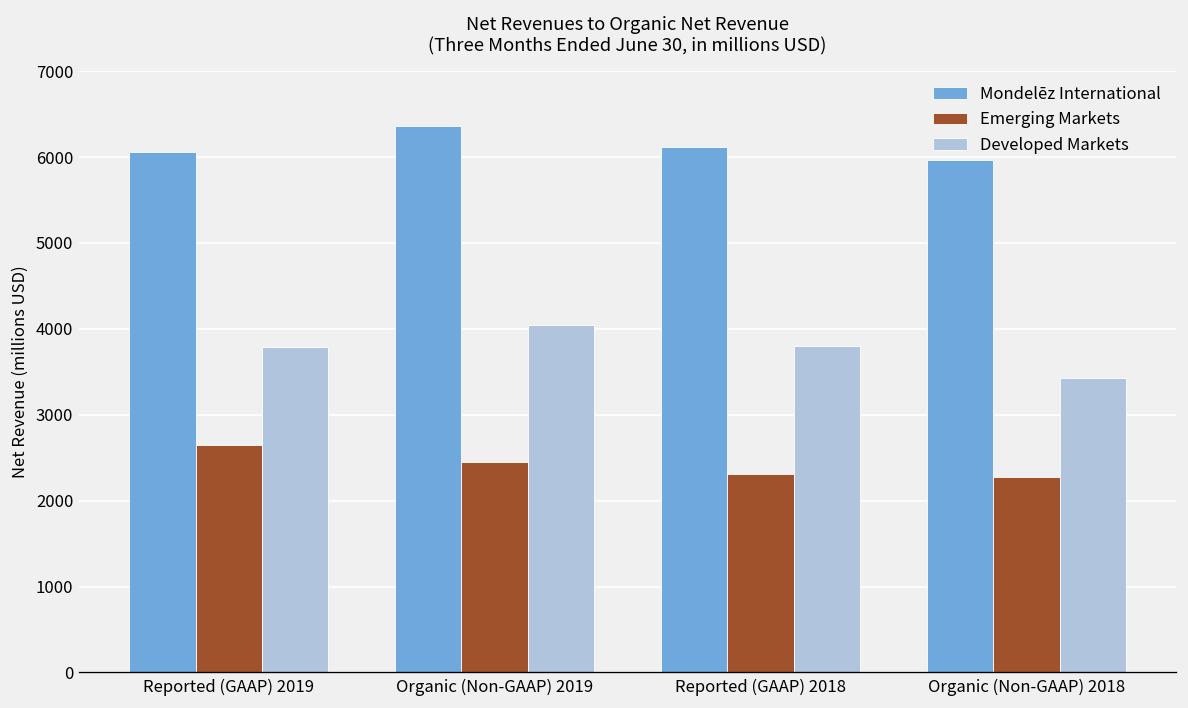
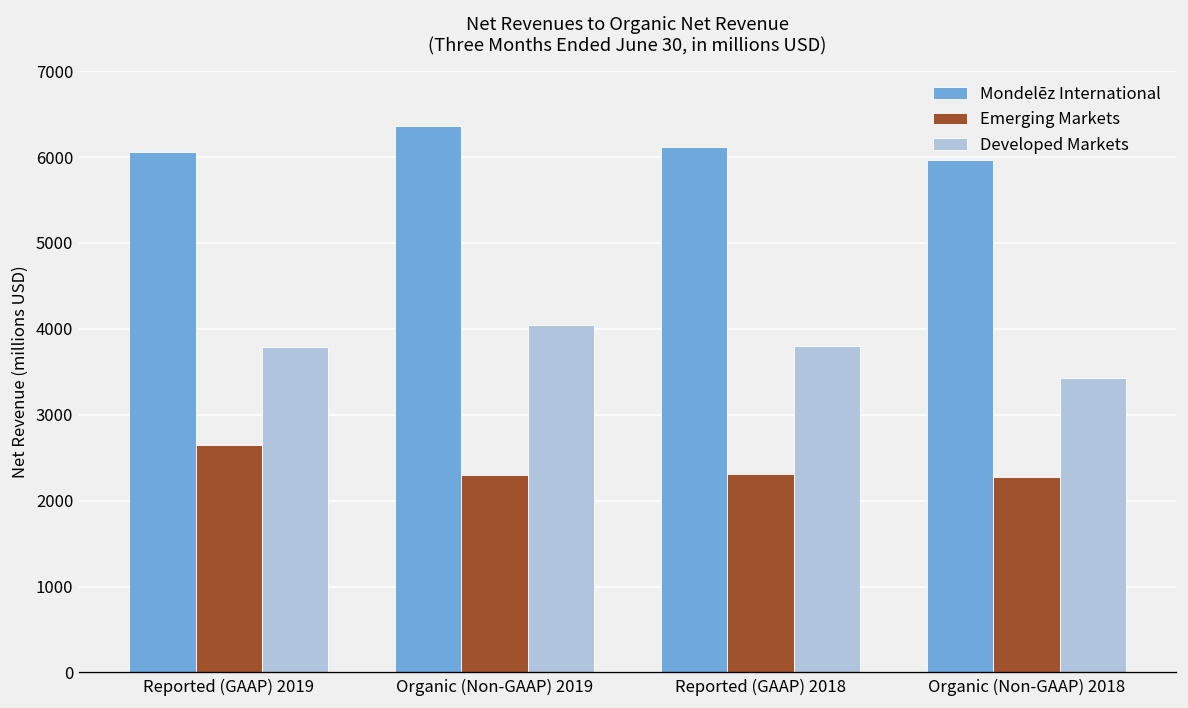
Emerging Markets, Organic (Non-GAAP) 2019: 2500 -> 2300
